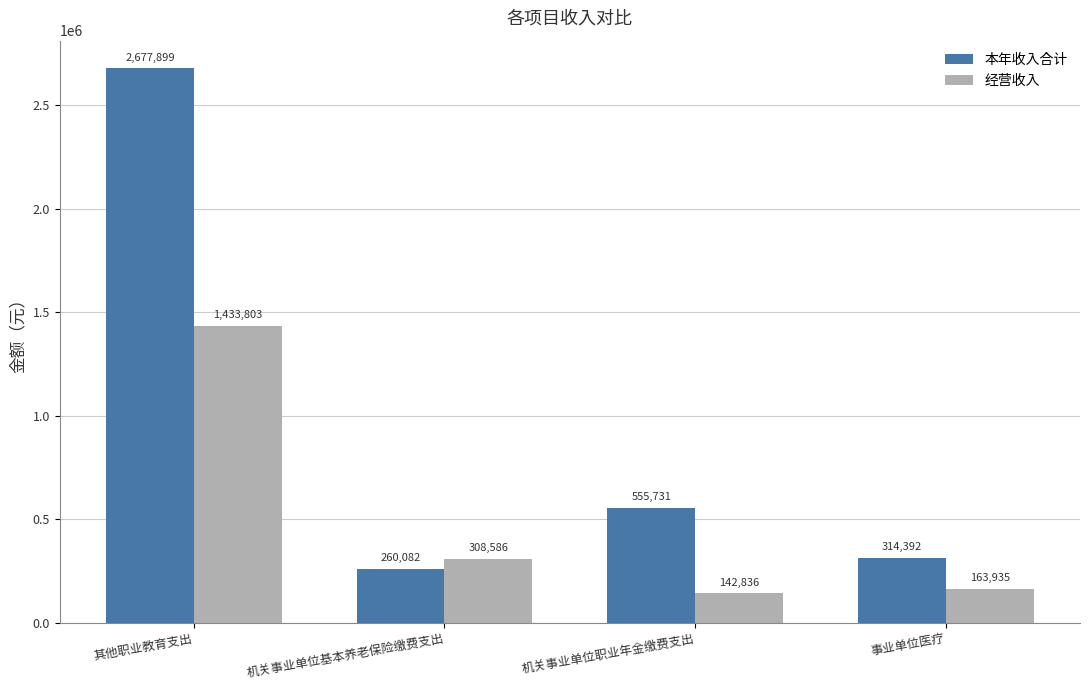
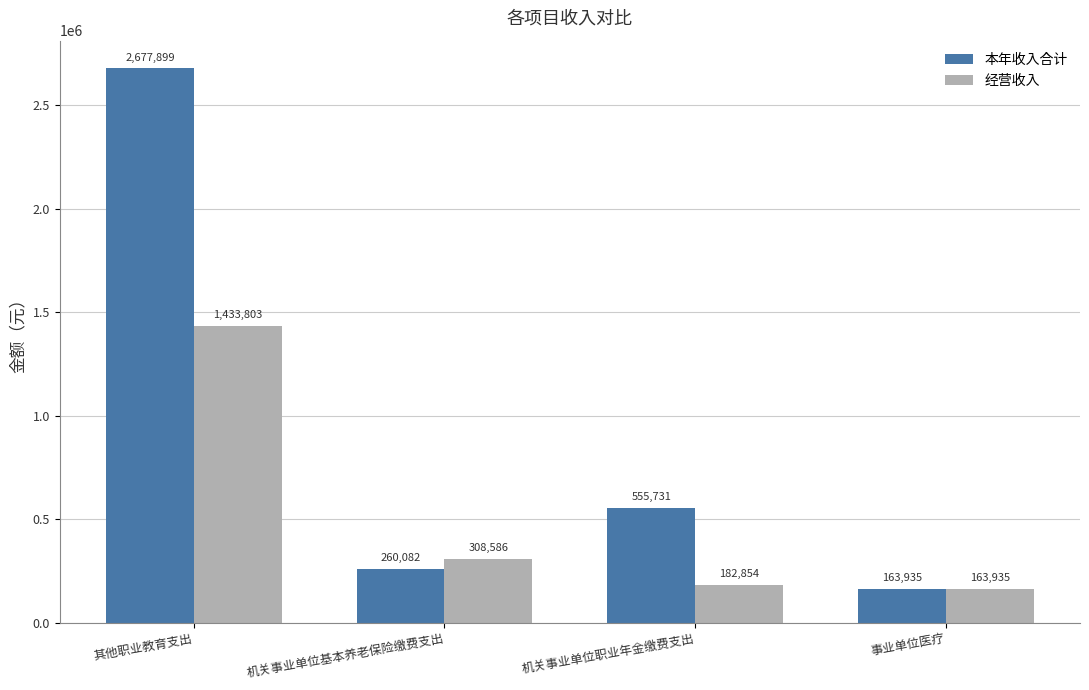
经营收入, 机关事业单位职业年金缴费支出: 142,836 -> 182,854
本年收入合计, 事业单位医疗: 314,392 -> 163,935
